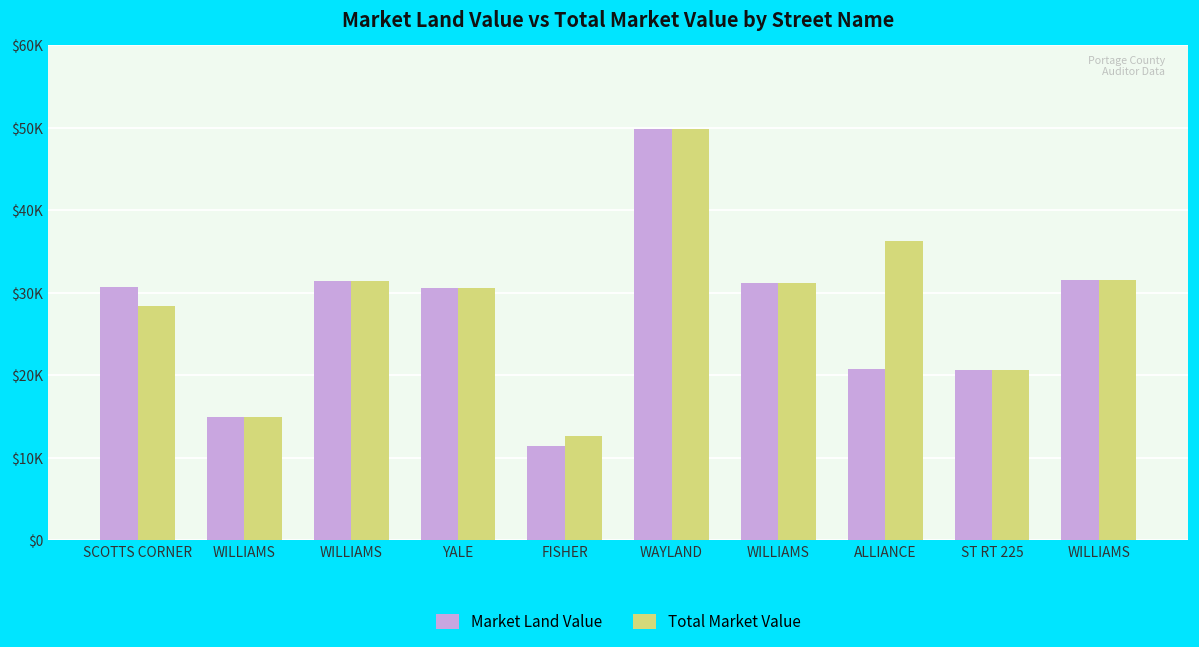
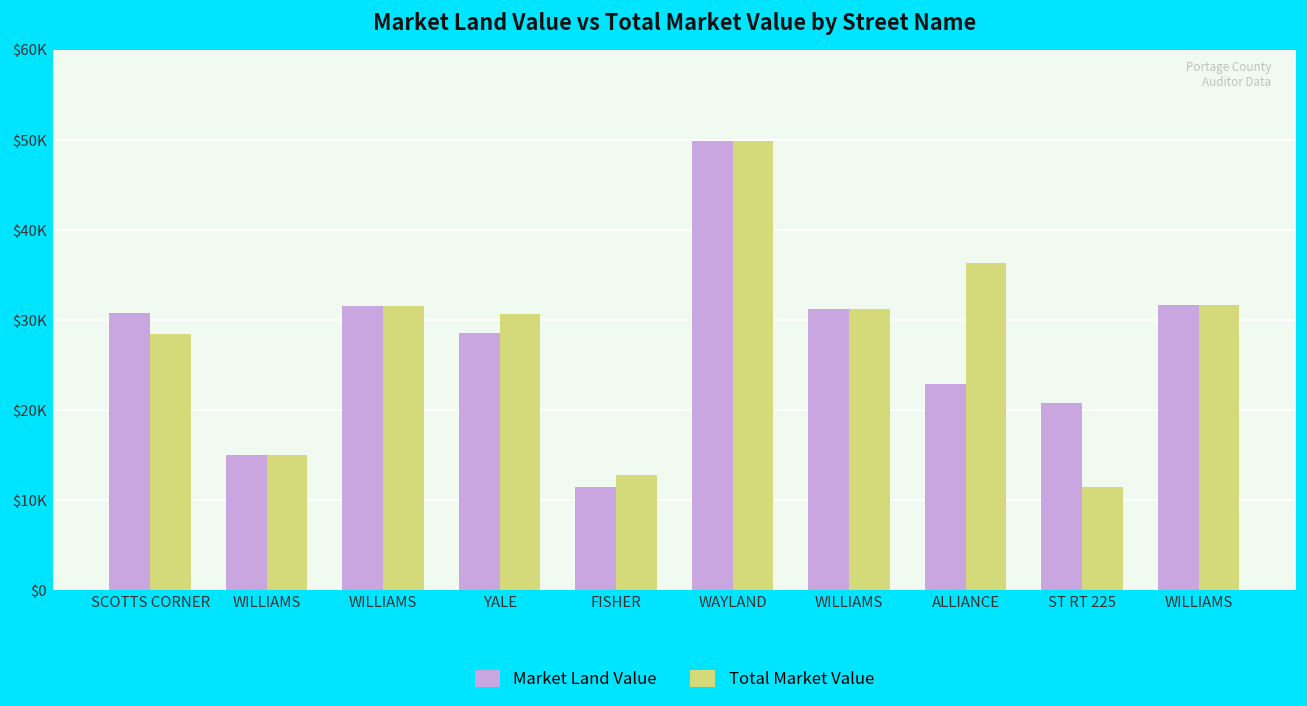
Market Land Value, YALE: $31000 -> $28000
Market Land Value, ALLIANCE: $21000 -> $23000
Total Market Value, ST RT 225: $21000 -> $11000
